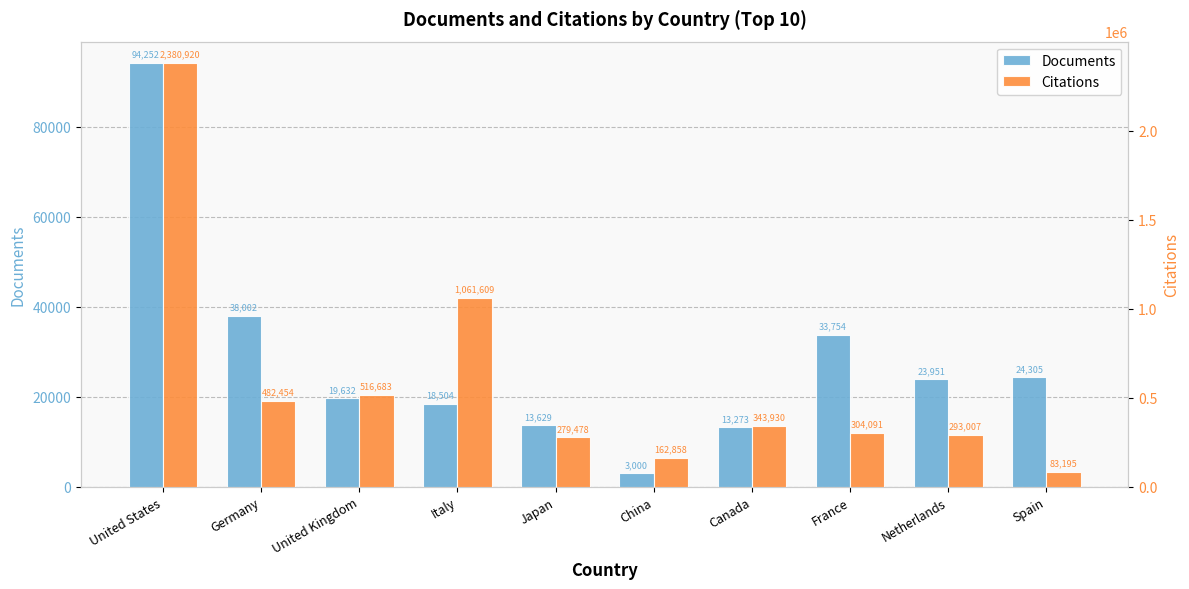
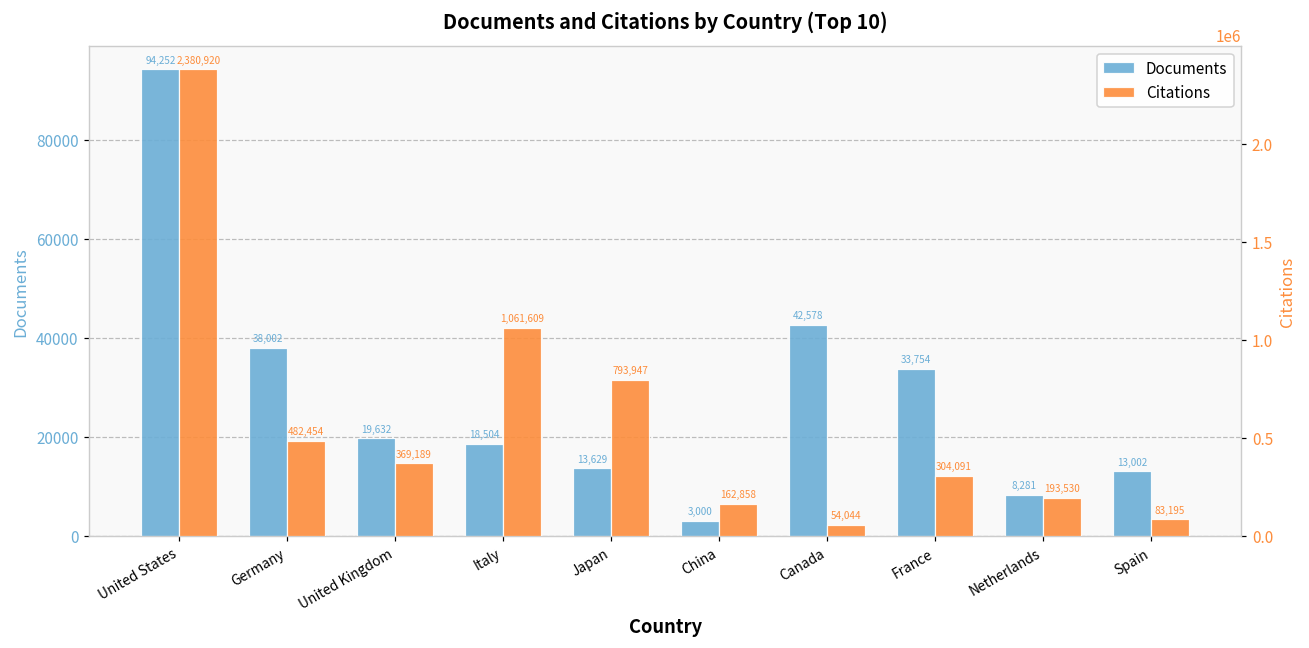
Documents, Canada: 13,273 -> 42,578
Documents, Netherlands: 23,951 -> 8,281
Documents, Spain: 24,305 -> 13,002
Citations, United Kingdom: 516,683 -> 369,189
Citations, Japan: 279,478 -> 793,947
Citations, Canada: 343,930 -> 54,044
Citations, Netherlands: 293,007 -> 193,530
